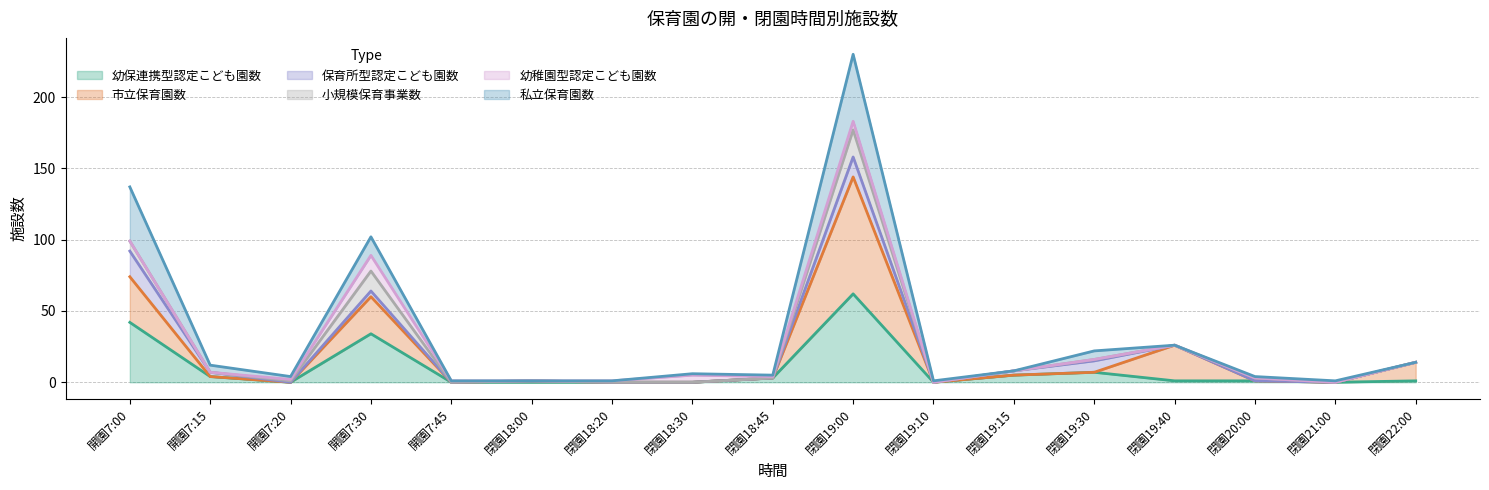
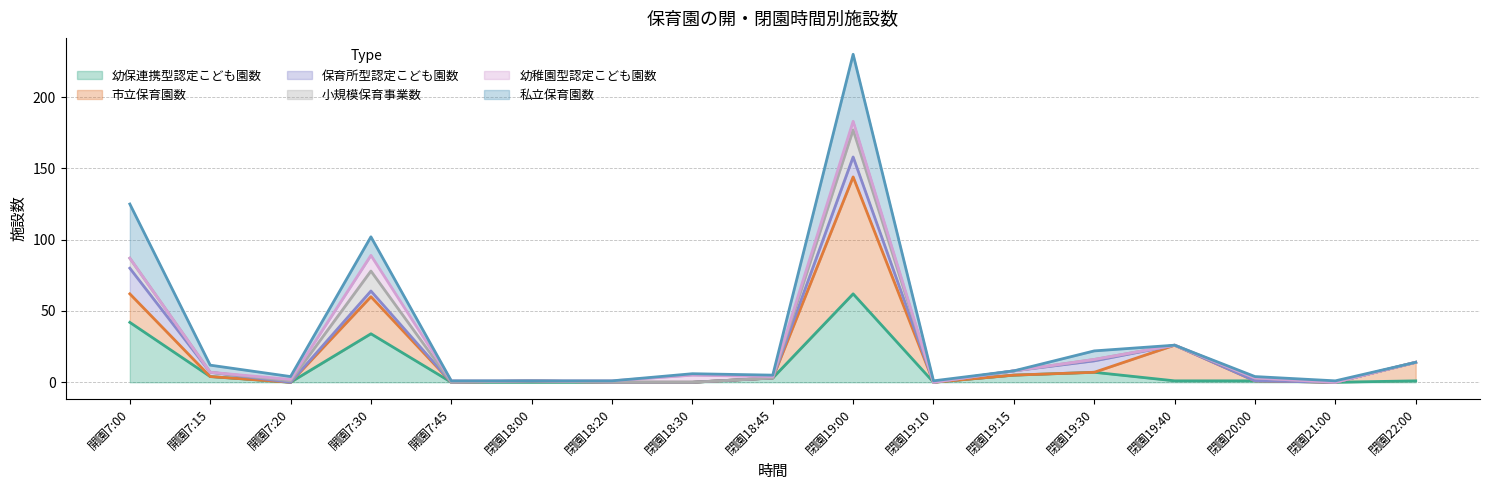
市立保育園数, 開園7:00: 32 -> 20
